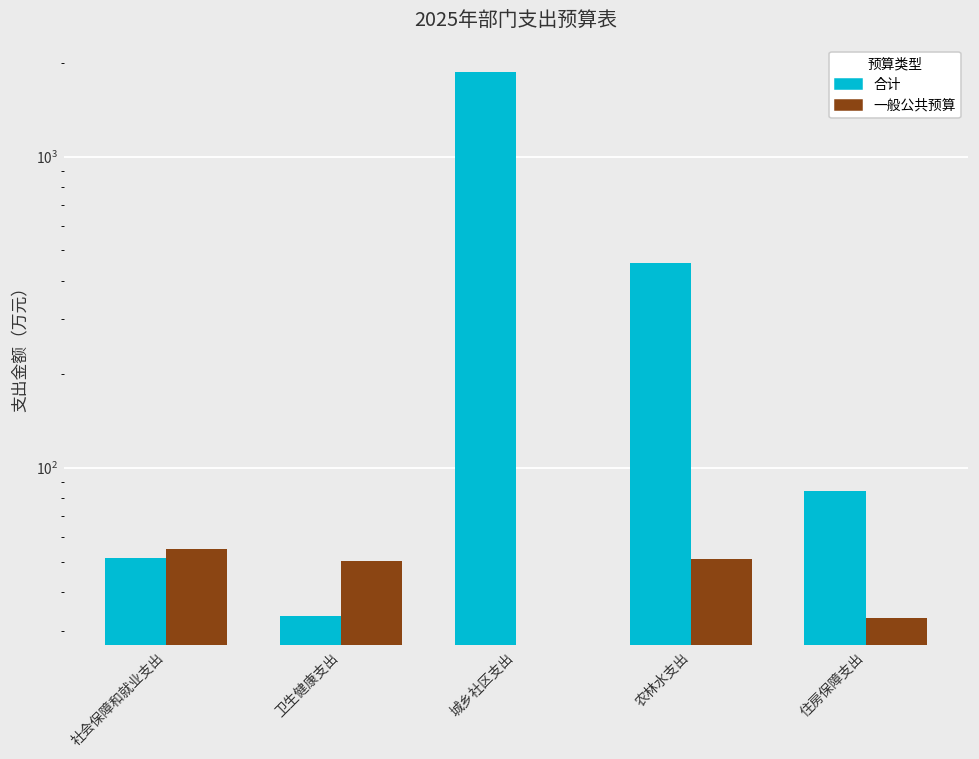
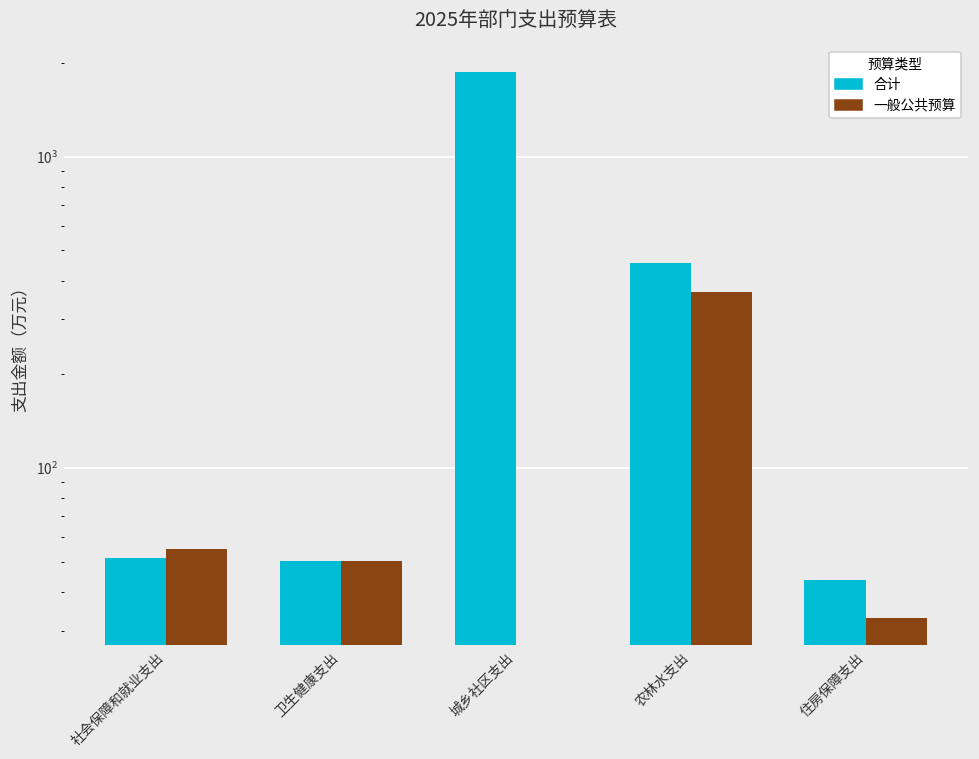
合计, 卫生健康支出: 34 -> 50
一般公共预算, 农林水支出: 51 -> 370
合计, 住房保障支出: 84 -> 44
